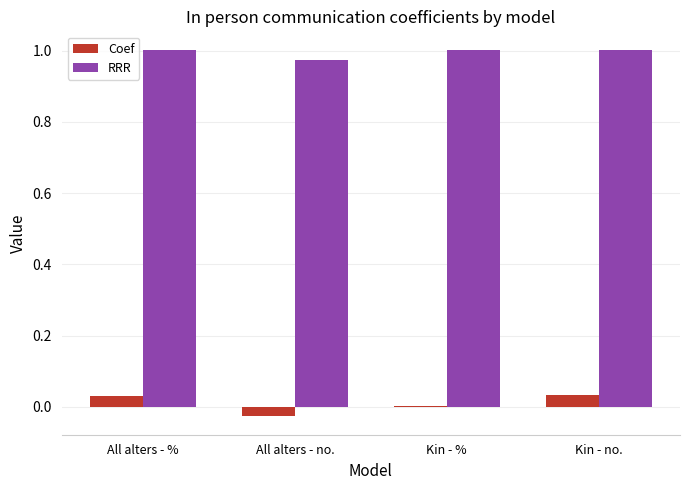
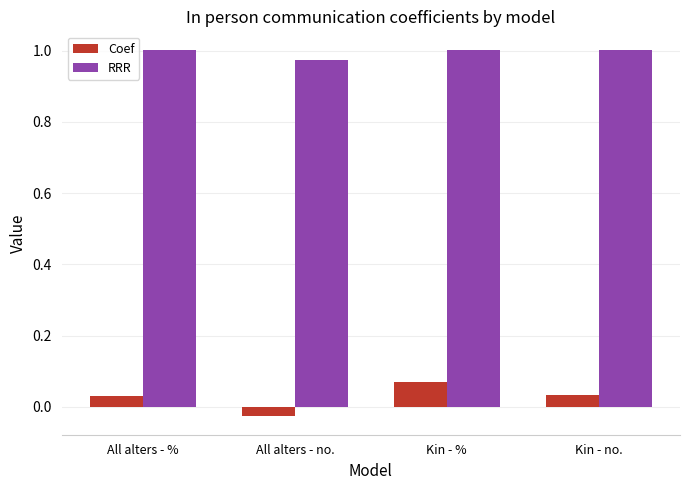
Coef, Kin - %: 0.00 -> 0.07
